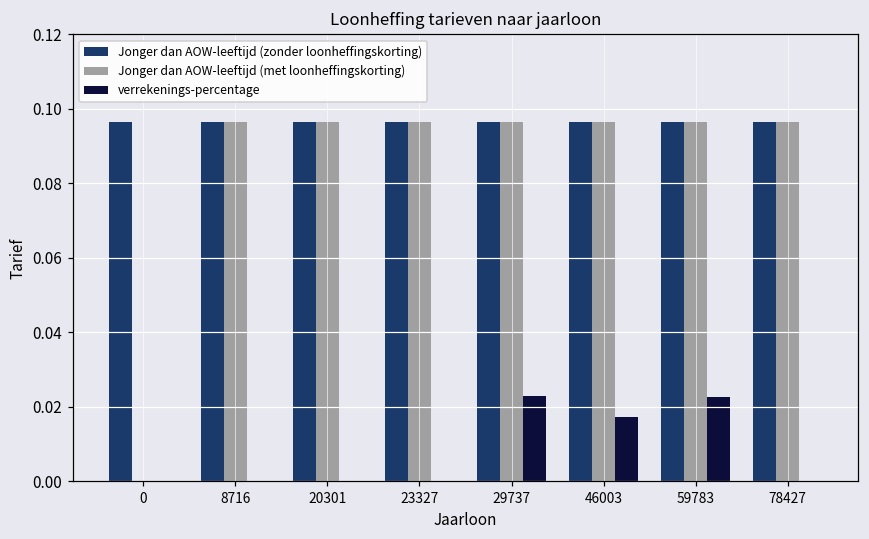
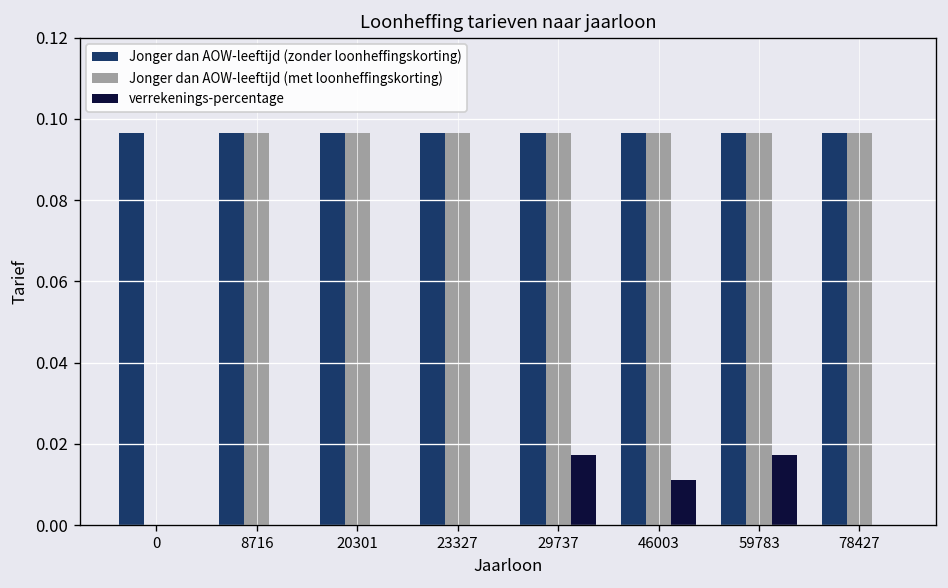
verrekenings-percentage, 29737: 0.023 -> 0.017
verrekenings-percentage, 46003: 0.017 -> 0.011
verrekenings-percentage, 59783: 0.023 -> 0.017
